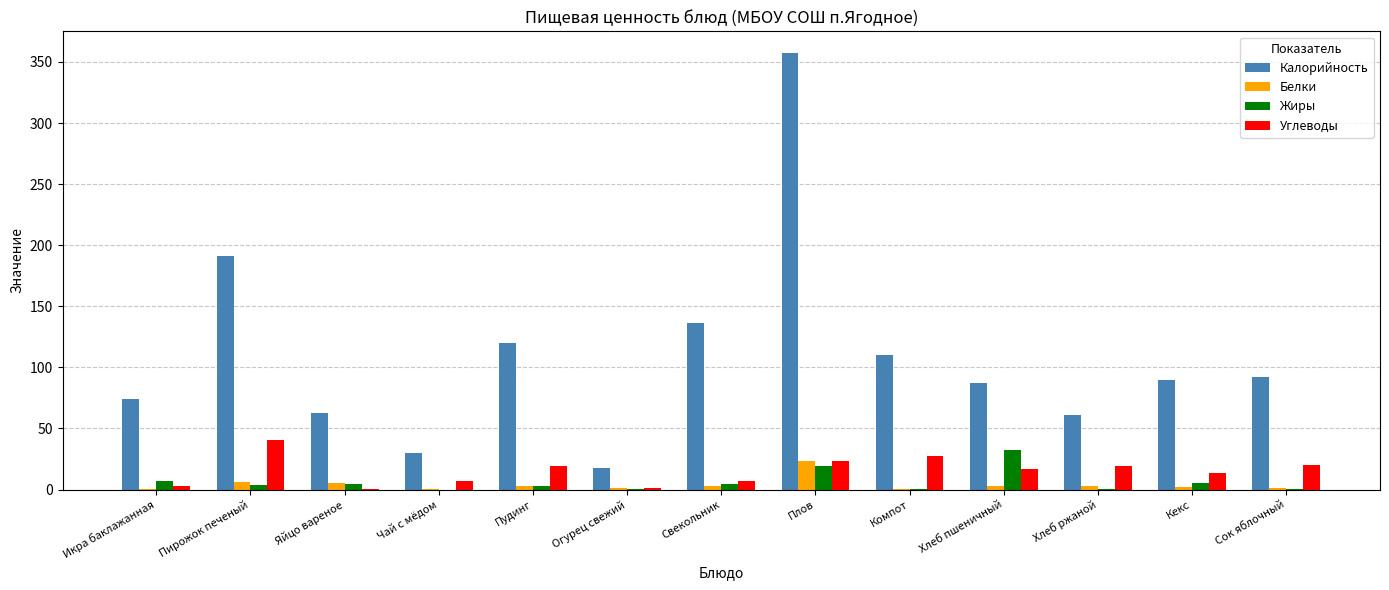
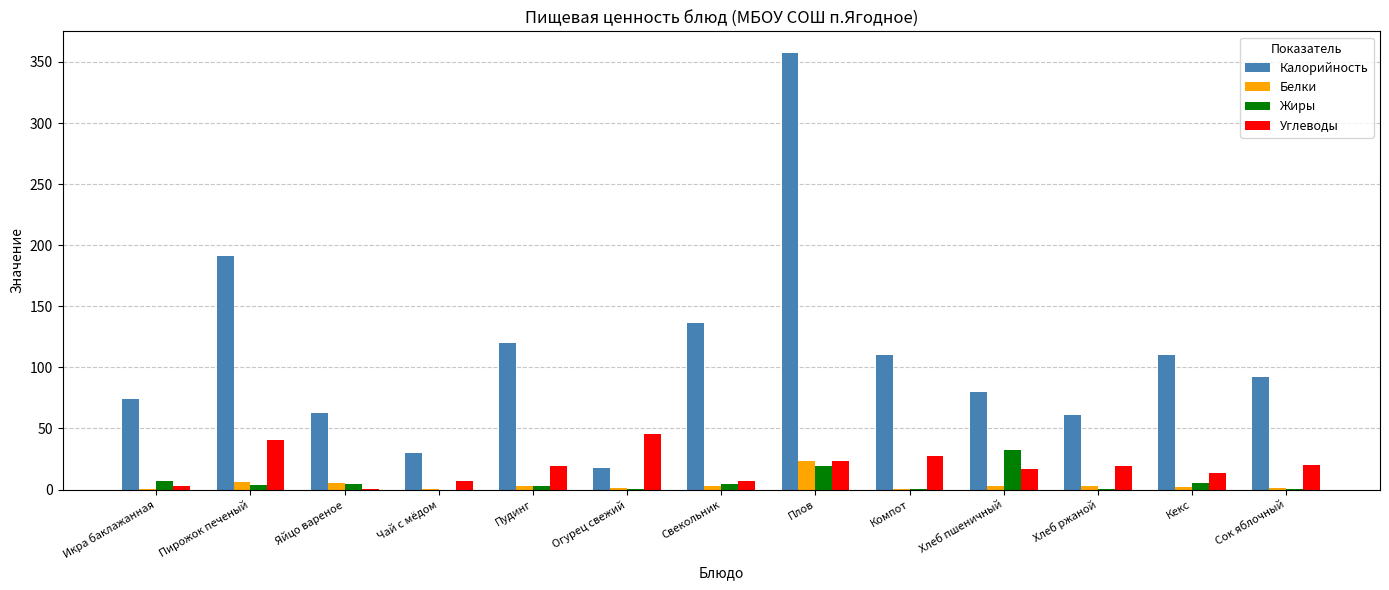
Углеводы, Огурец свежий: 1 -> 46
Калорийность, Хлеб пшеничный: 87 -> 80
Калорийность, Кекс: 90 -> 110
